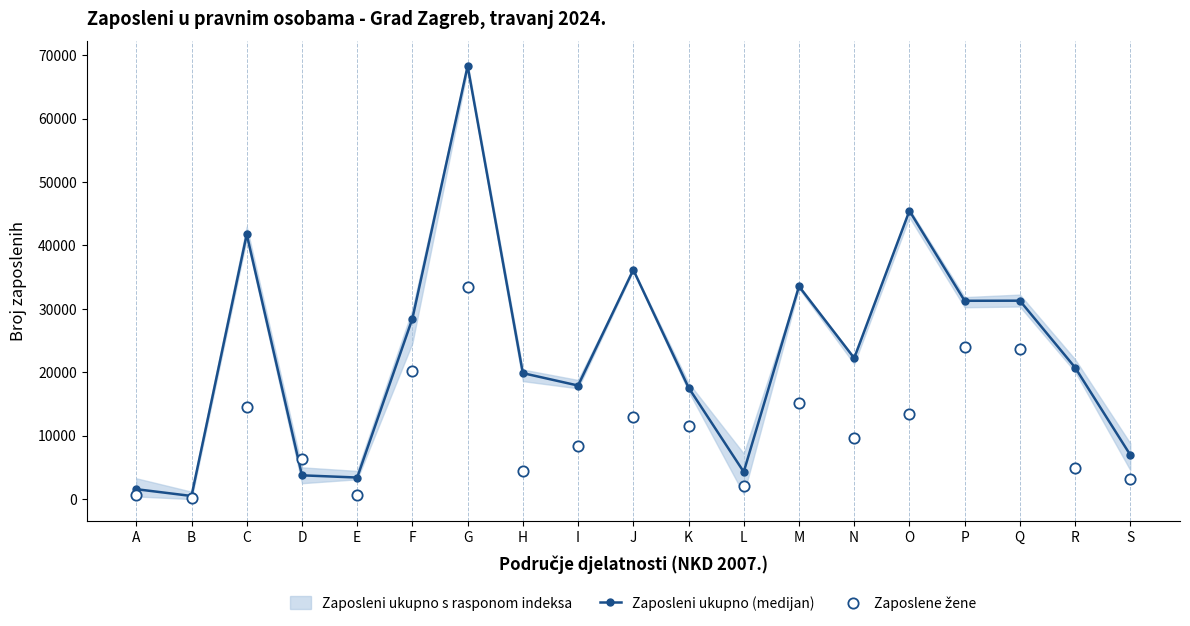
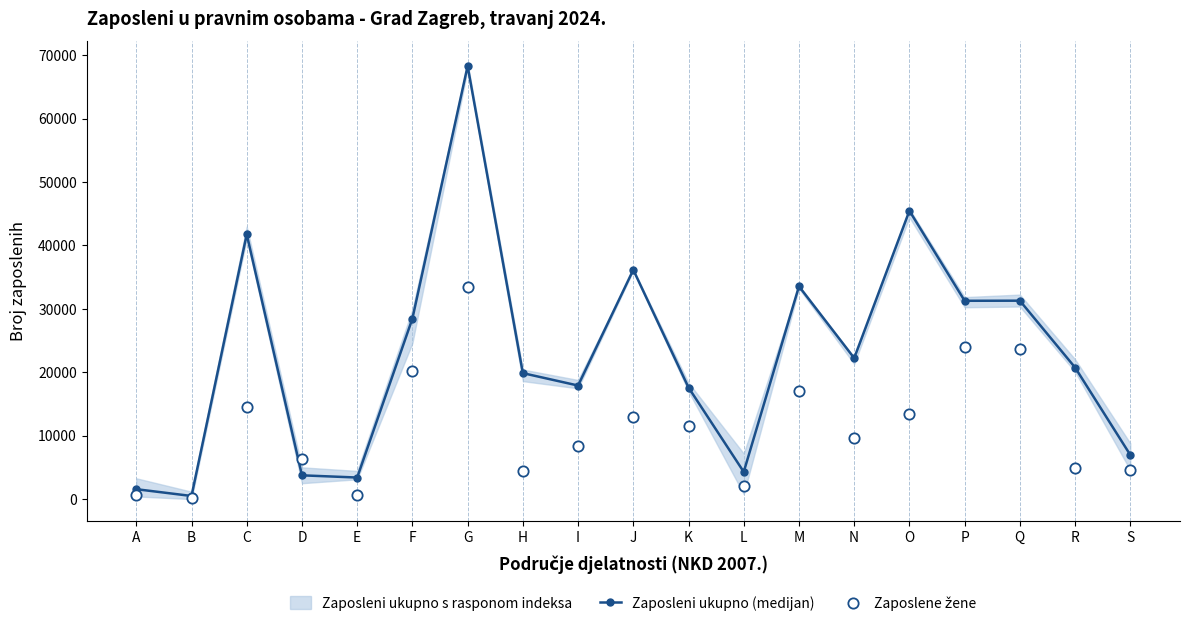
Zaposlene žene, M: 15000 -> 17000
Zaposlene žene, S: 3000 -> 5000
